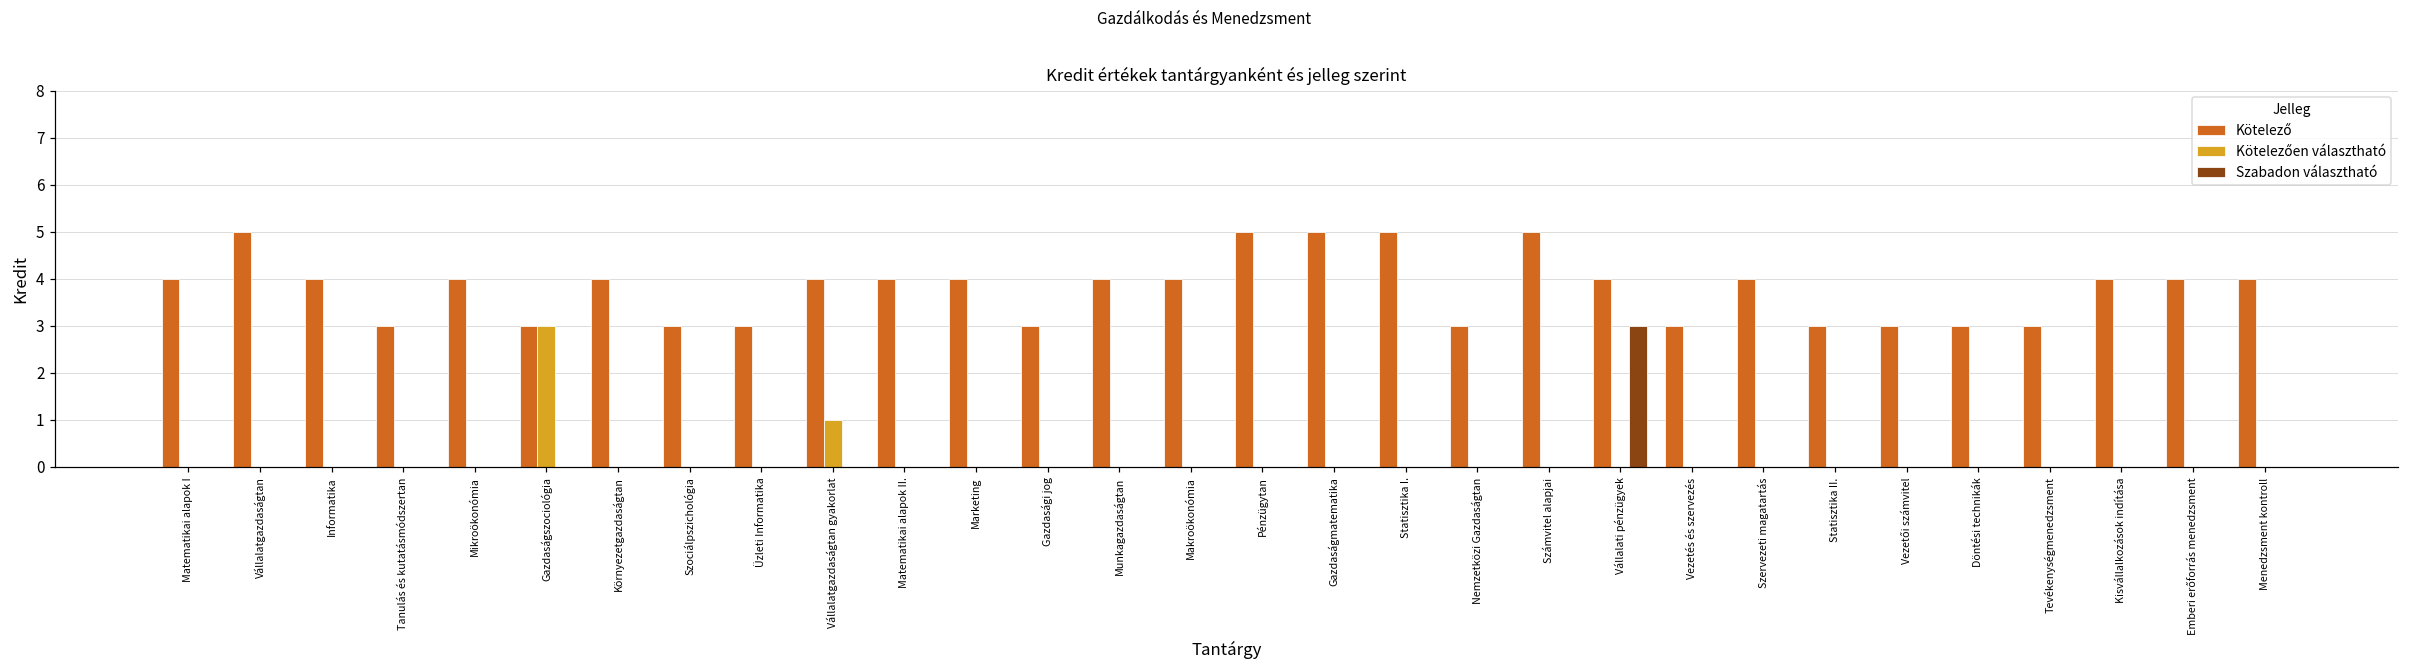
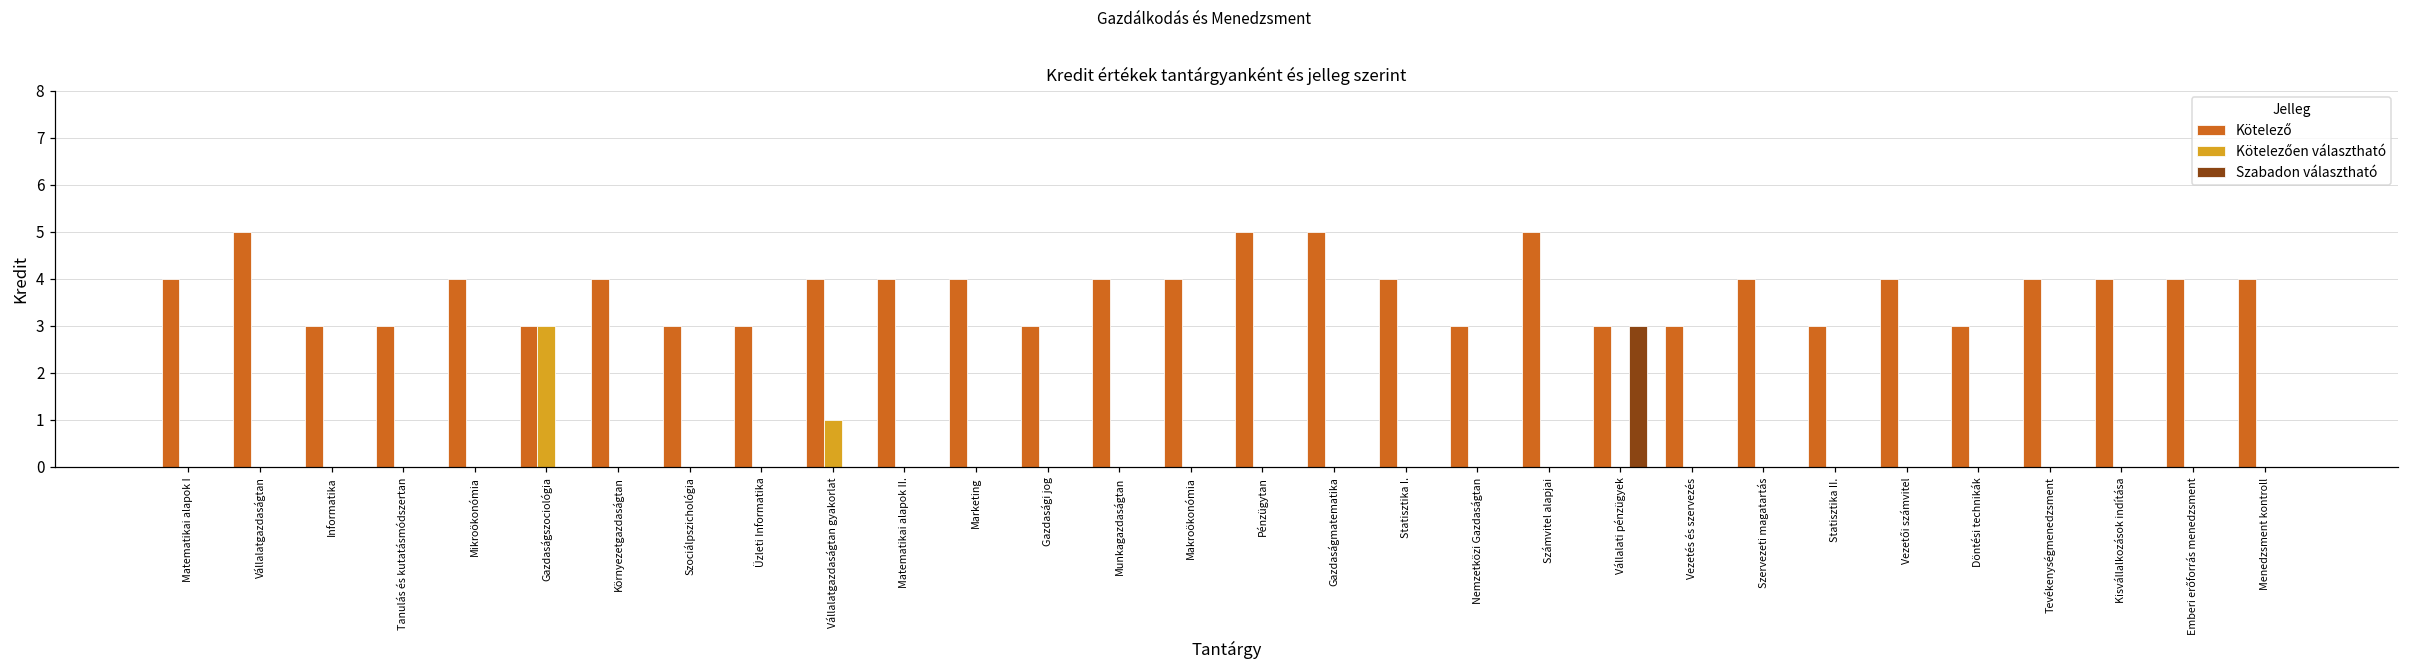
Kötelező, Informatika: 4 -> 3
Kötelező, Statisztika I.: 5 -> 4
Kötelező, Vállalati pénzügyek: 4 -> 3
Kötelező, Vezetői számvitel: 3 -> 4
Kötelező, Tevékenységmenedzsment: 3 -> 4
